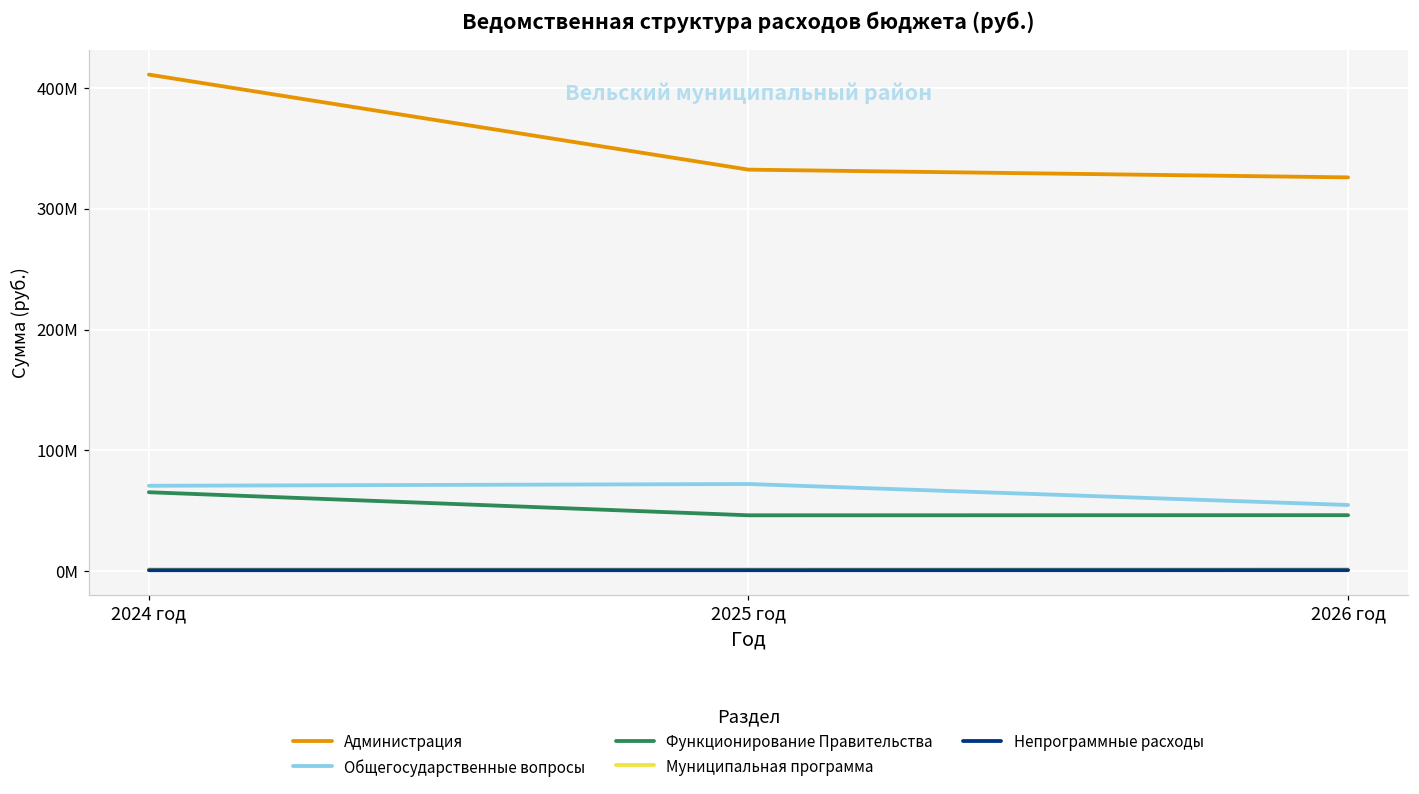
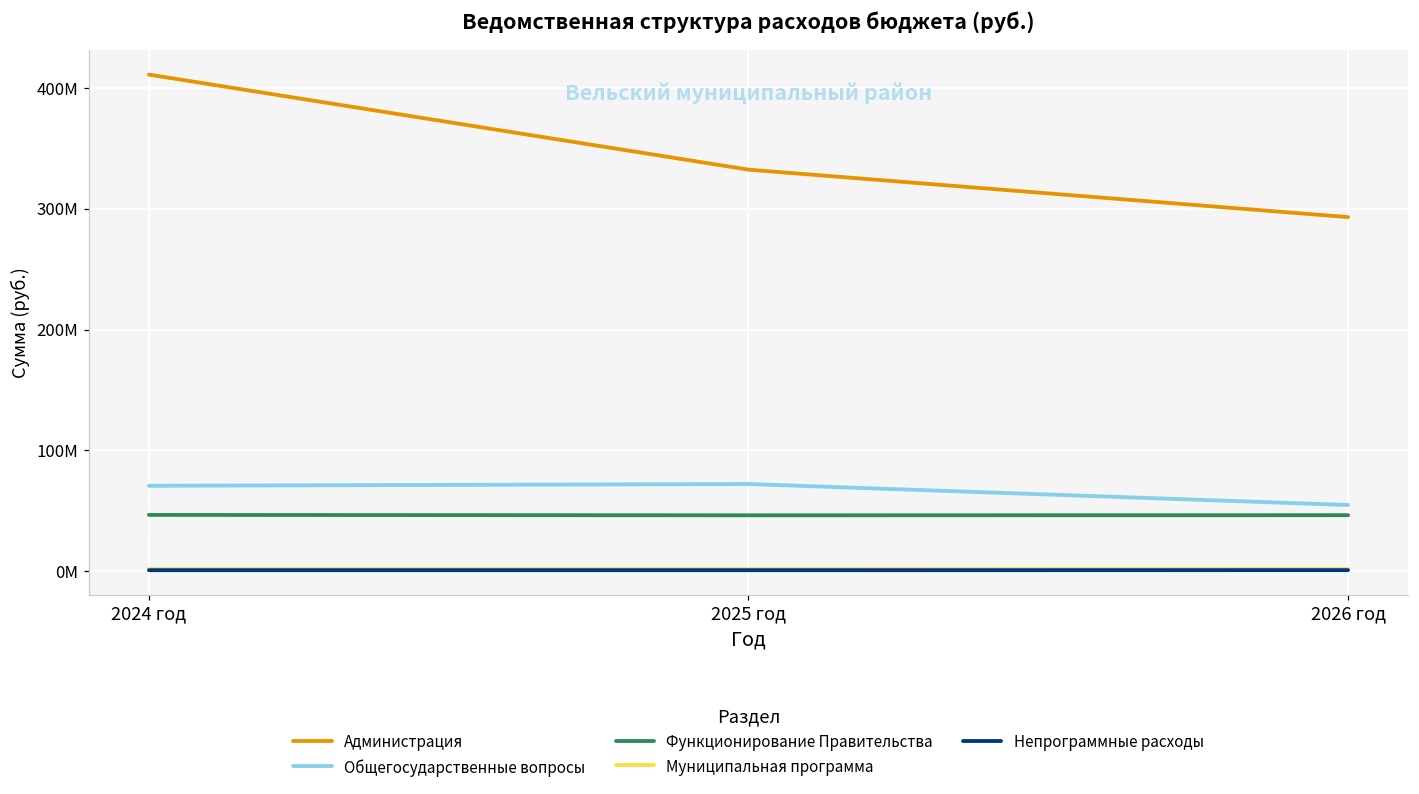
Функционирование Правительства, 2024 год: 65000000 -> 47000000
Администрация, 2026 год: 326000000 -> 293000000
